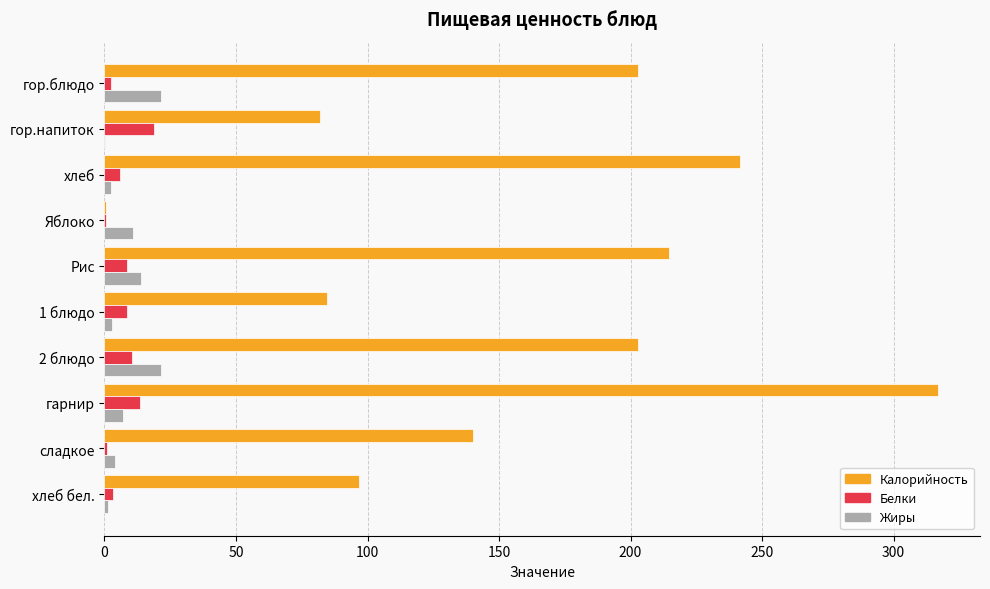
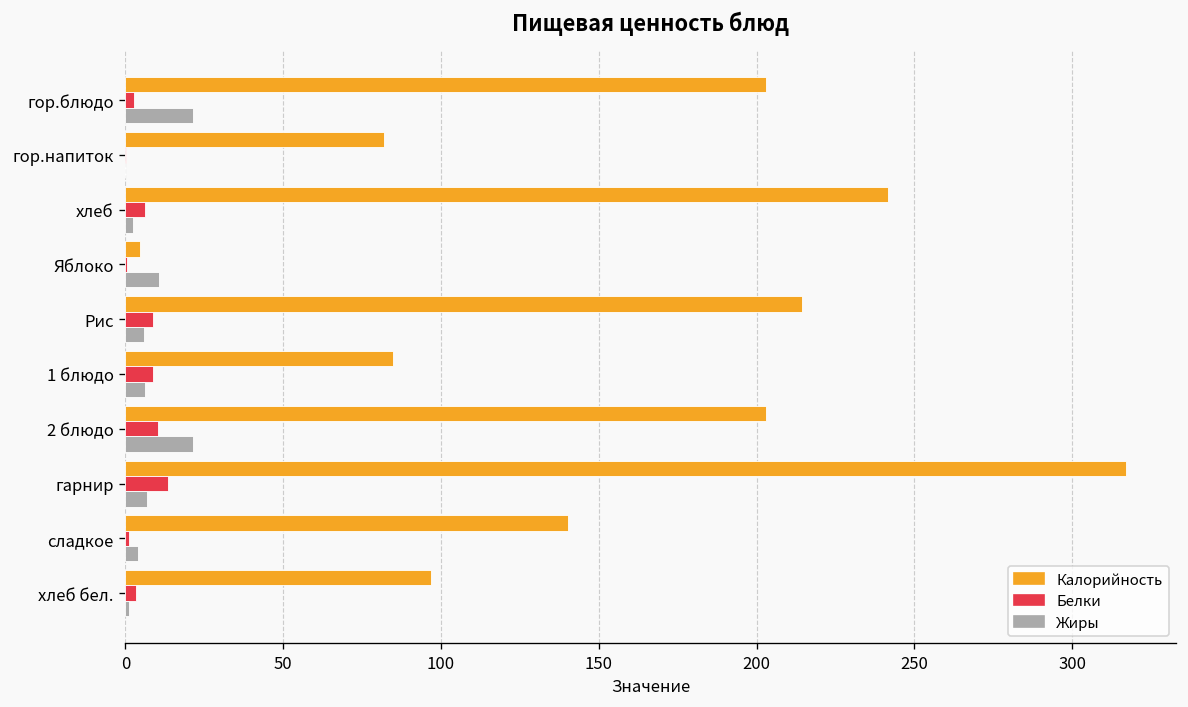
Белки, гор.напиток: 19 -> 0
Калорийность, Яблоко: 0 -> 5
Жиры, Рис: 14 -> 6
Жиры, 1 блюдо: 3 -> 6
